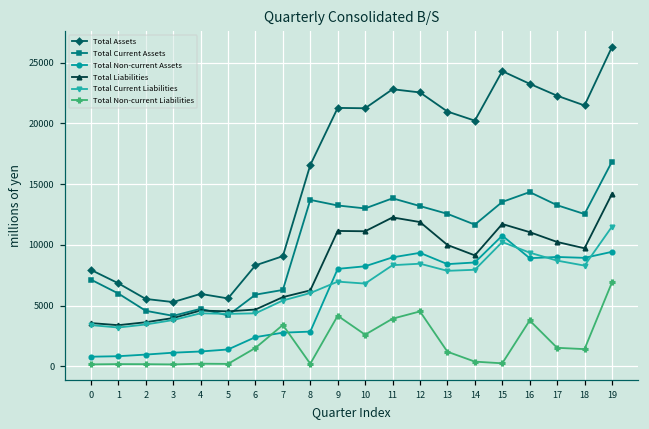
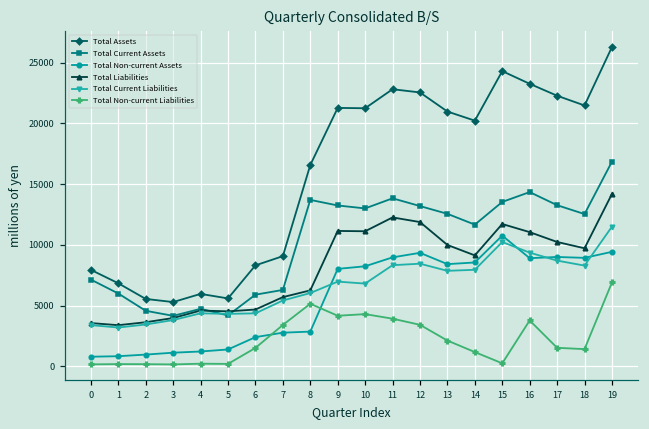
Total Non-current Liabilities, 8: 200 -> 5200
Total Non-current Liabilities, 10: 2600 -> 4300
Total Non-current Liabilities, 12: 4500 -> 3400
Total Non-current Liabilities, 13: 1200 -> 2100
Total Non-current Liabilities, 14: 400 -> 1200
